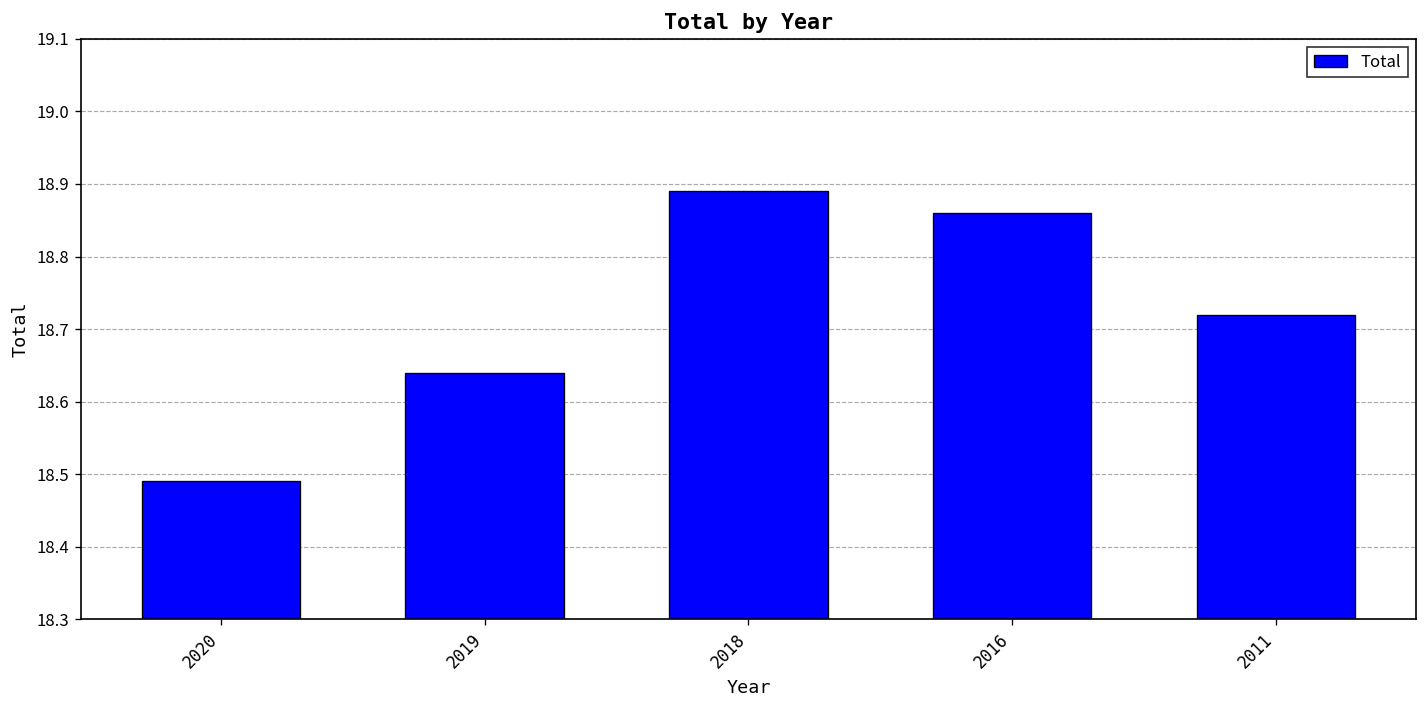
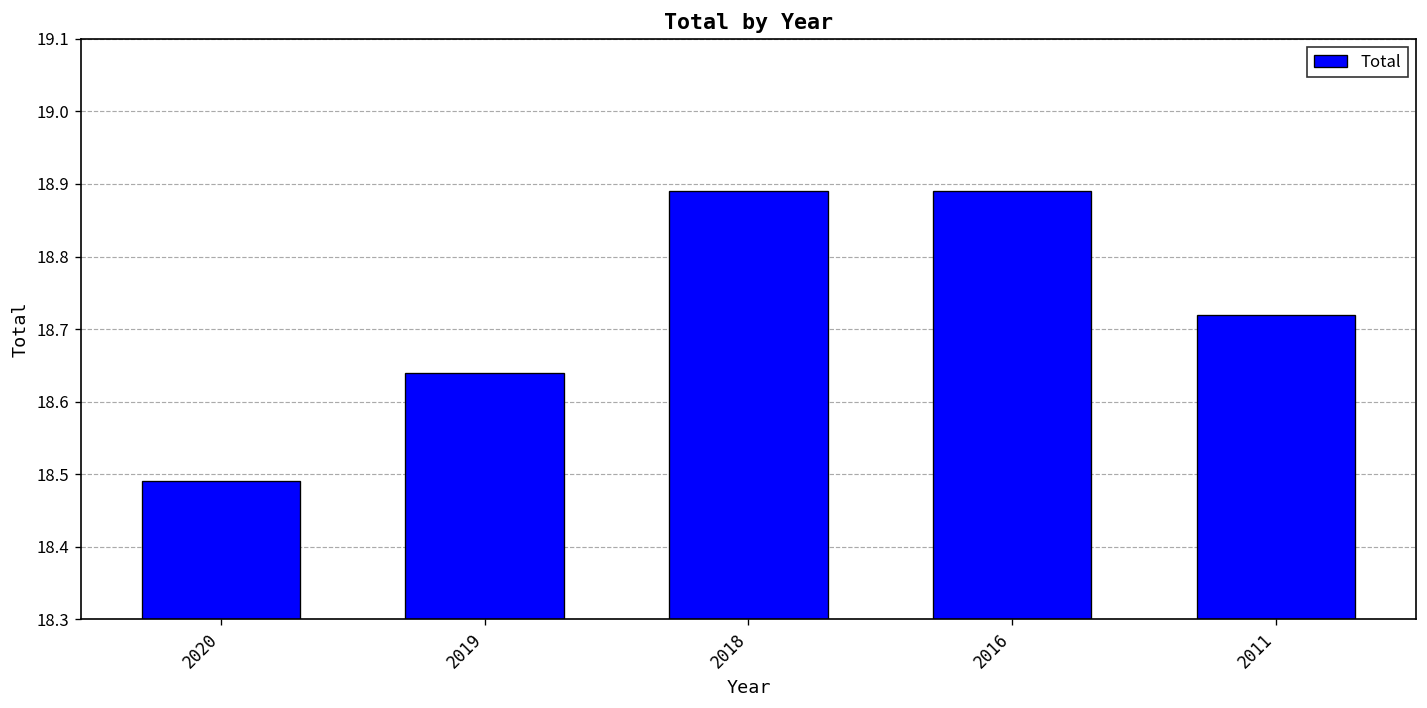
2016: 18.86 -> 18.89
